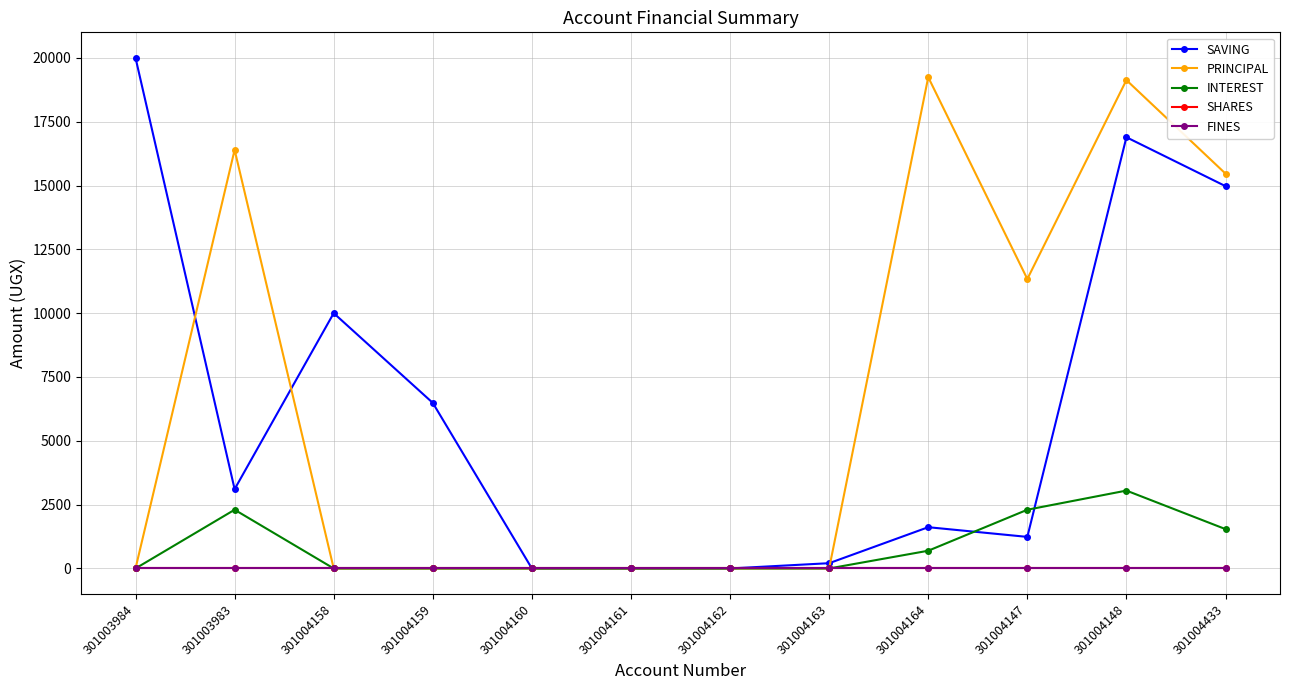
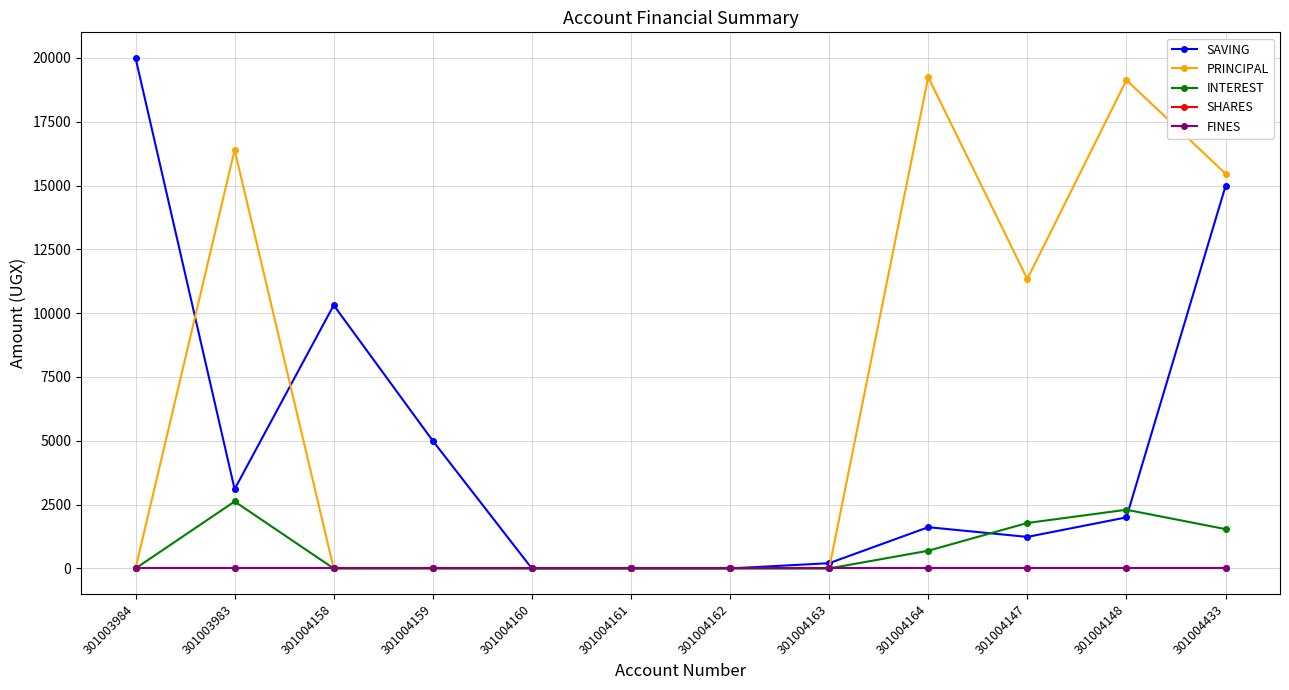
INTEREST, 301003983: 2300 -> 2600
SAVING, 301004158: 10000 -> 10300
SAVING, 301004159: 6500 -> 5000
INTEREST, 301004147: 2300 -> 1800
SAVING, 301004148: 16900 -> 2000
INTEREST, 301004148: 3100 -> 2300
